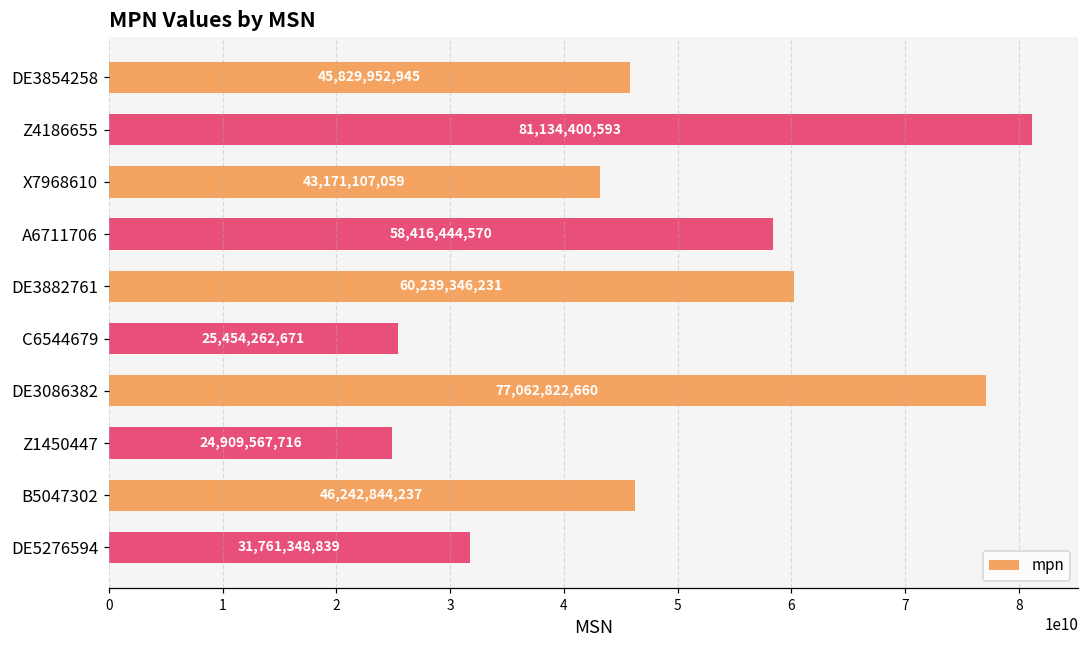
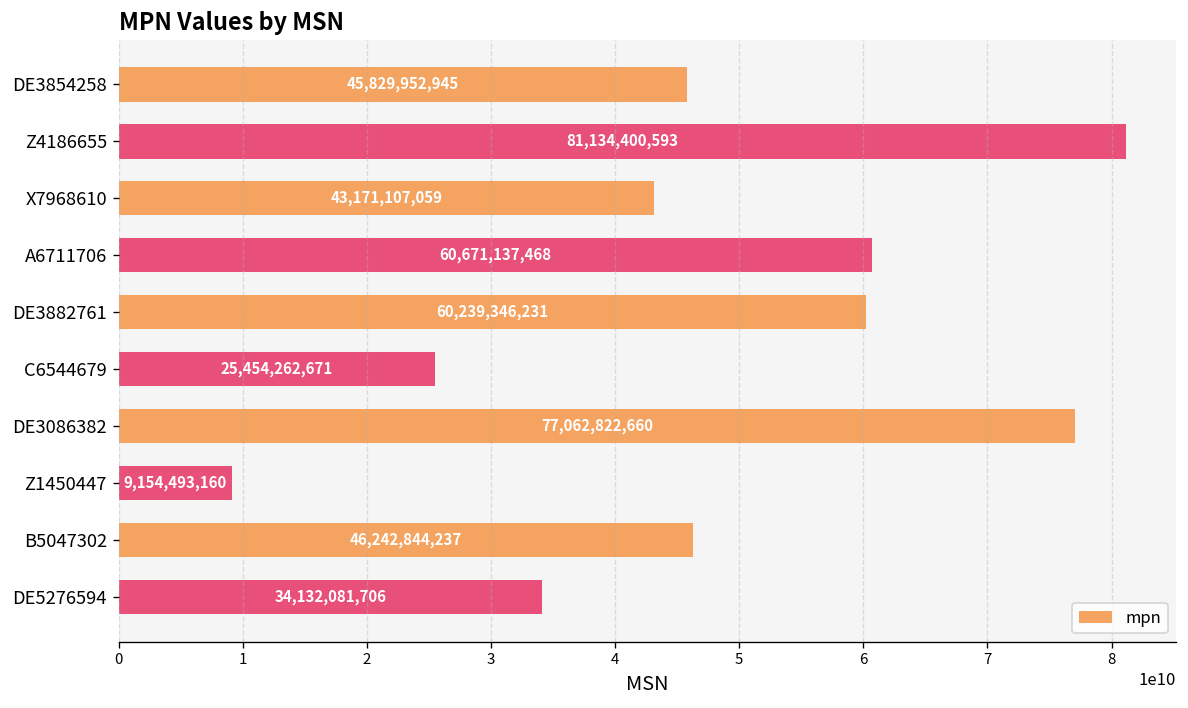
A6711706: 58,416,444,570 -> 60,671,137,468
Z1450447: 24,909,567,716 -> 9,154,493,160
DE5276594: 31,761,348,839 -> 34,132,081,706
